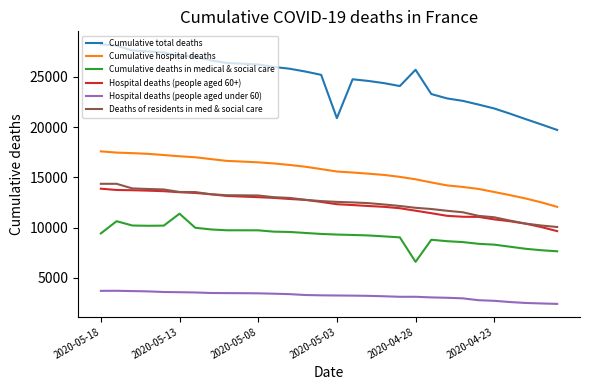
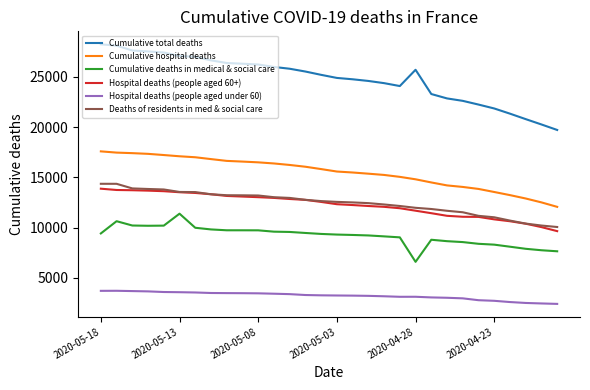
Cumulative total deaths, 2020-05-03: 20900 -> 24900
